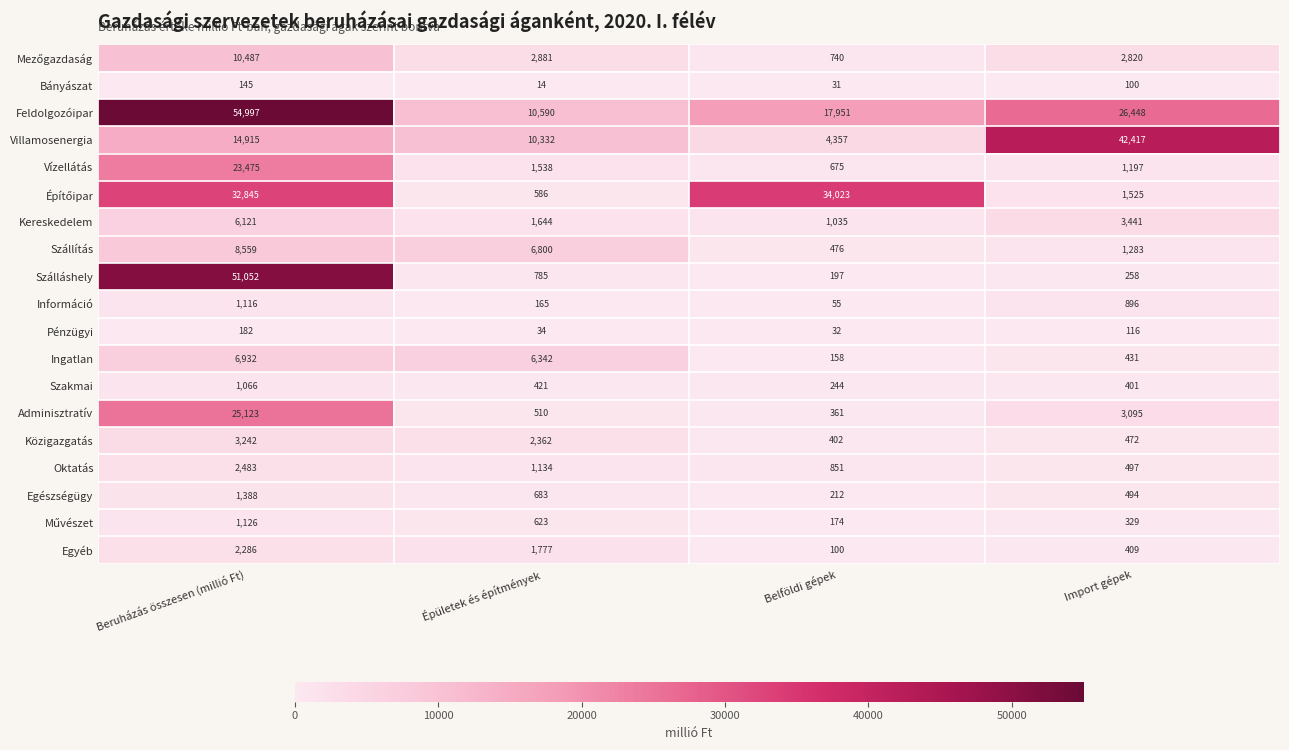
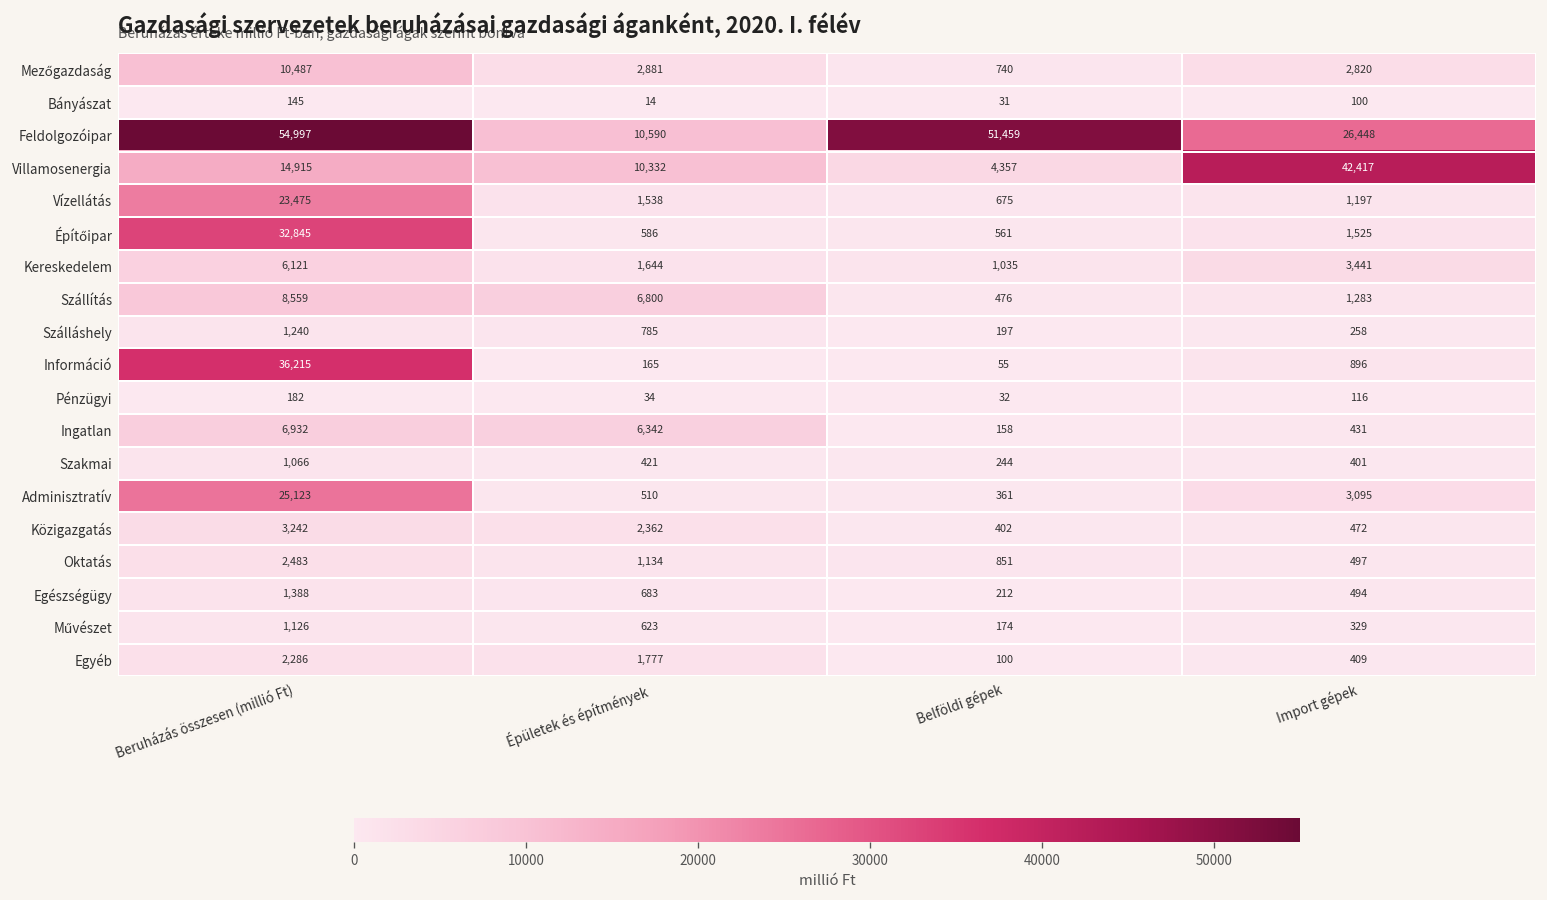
Feldolgozóipar, Belföldi gépek: 17,951 -> 51,459
Építőipar, Belföldi gépek: 34,023 -> 561
Szálláshely, Beruházás összesen (millió Ft): 51,052 -> 1,240
Információ, Beruházás összesen (millió Ft): 1,116 -> 36,215
